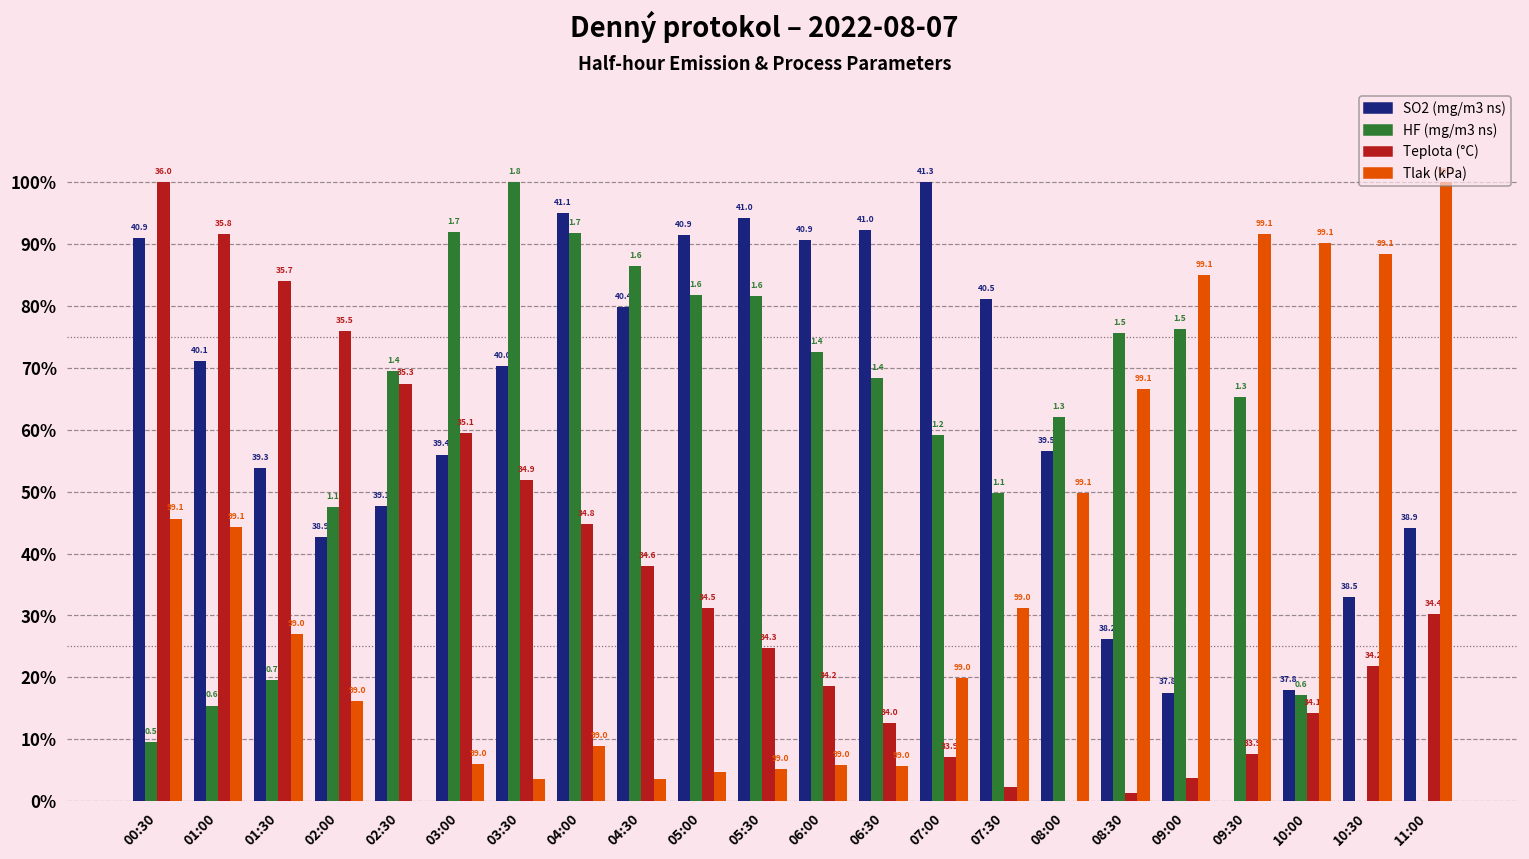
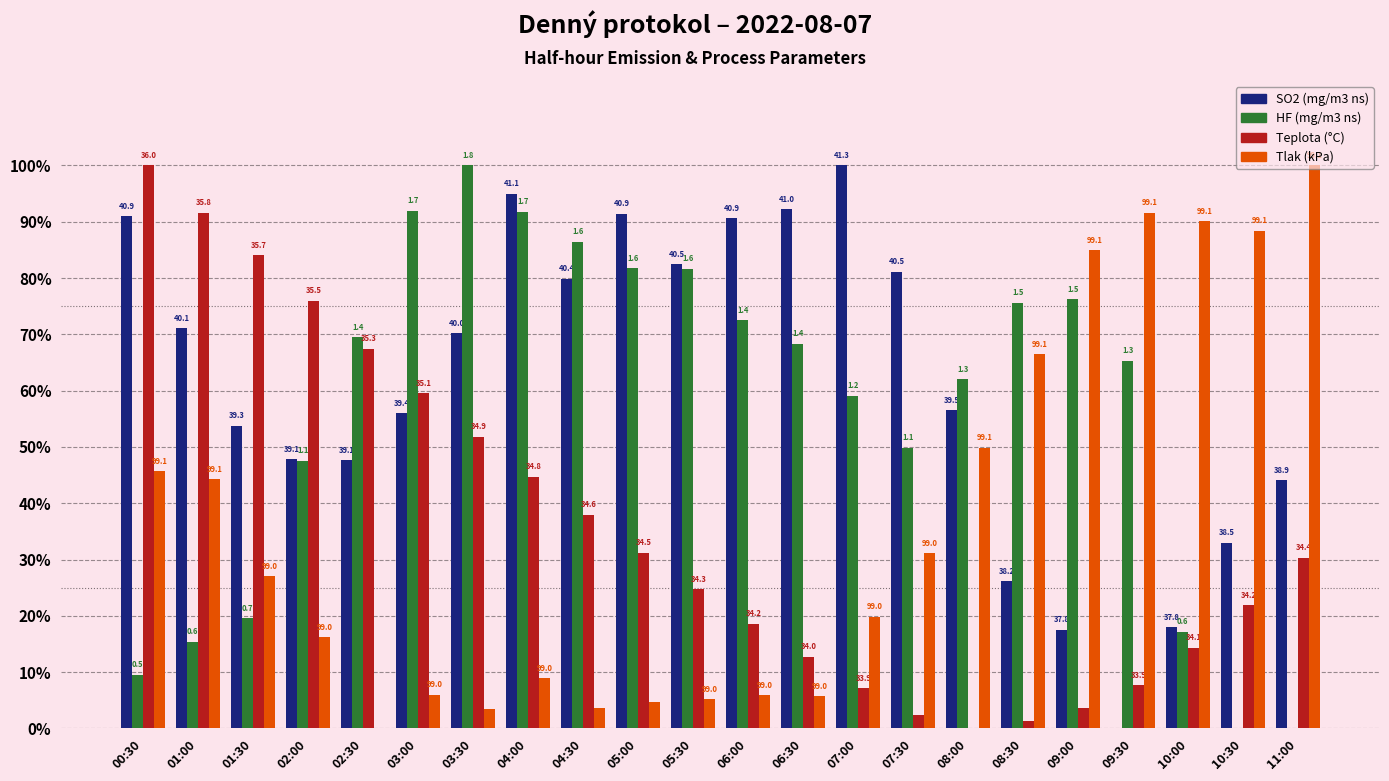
SO2 (mg/m3 ns), 02:00: 38.9 -> 39.1
SO2 (mg/m3 ns), 05:30: 41.0 -> 40.5
